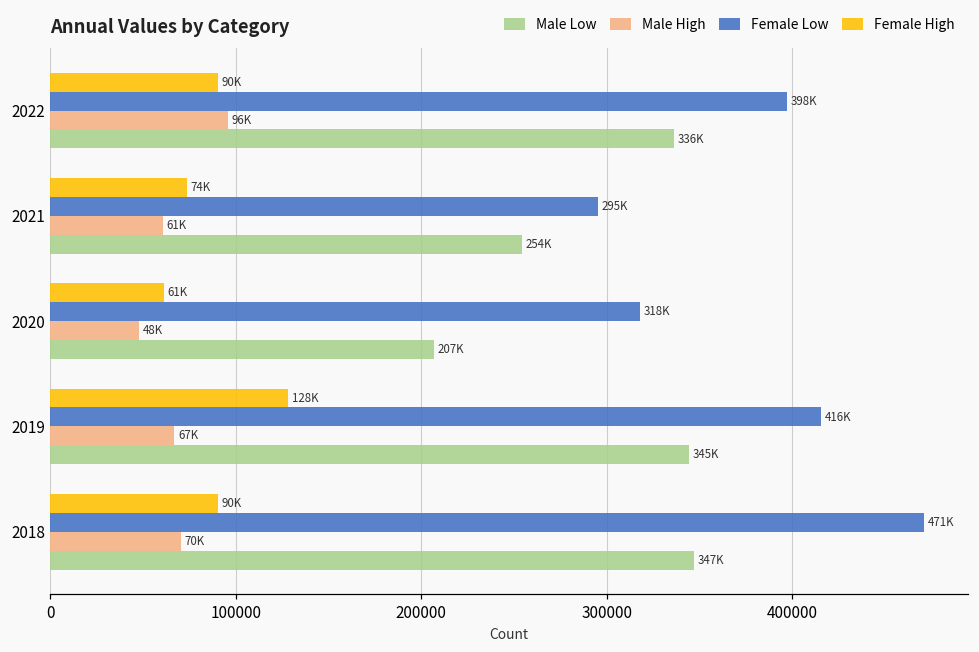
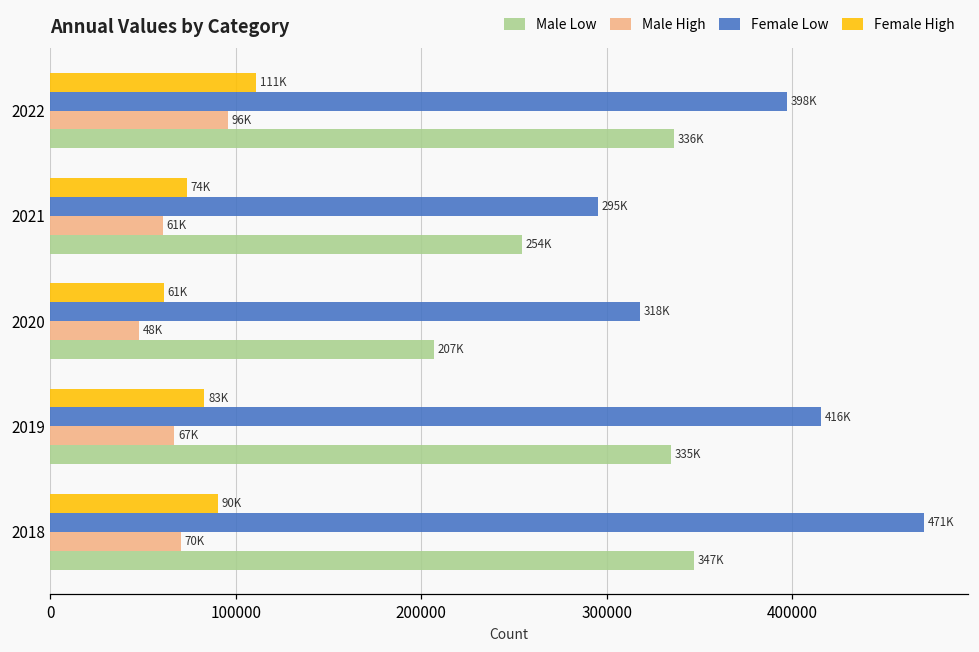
Female High, 2022: 90K -> 111K
Female High, 2019: 128K -> 83K
Male Low, 2019: 345K -> 335K
